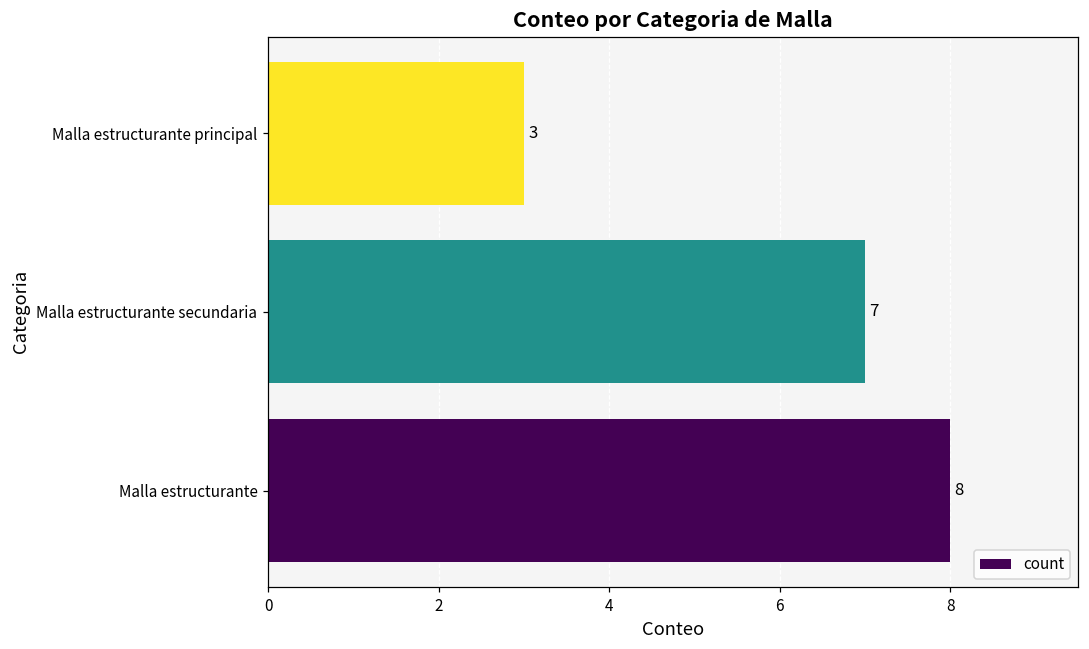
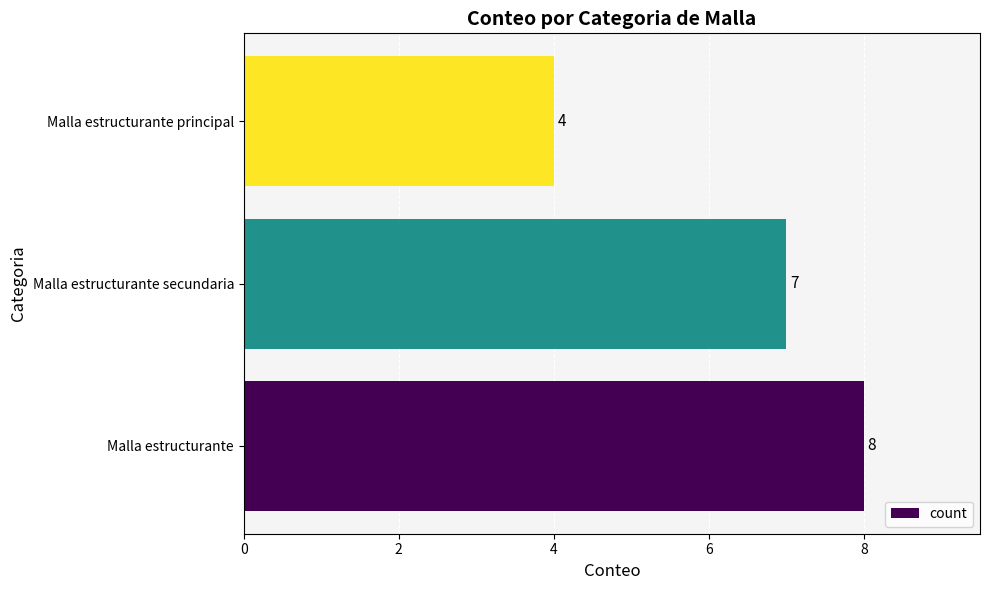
Malla estructurante principal: 3 -> 4
